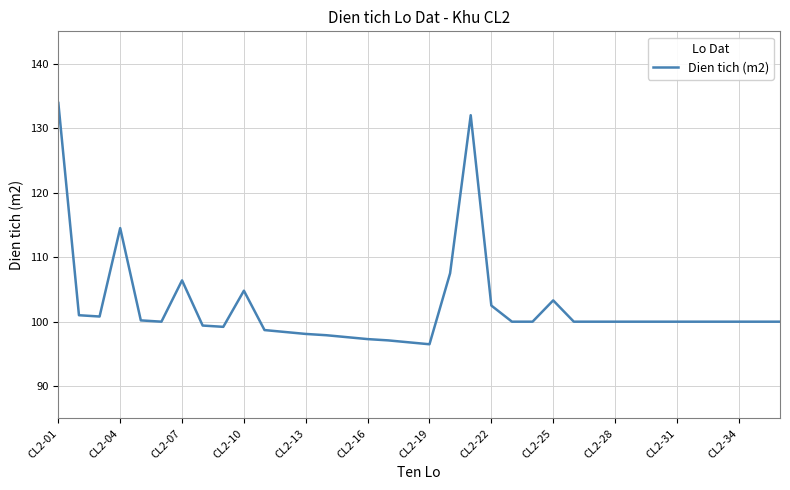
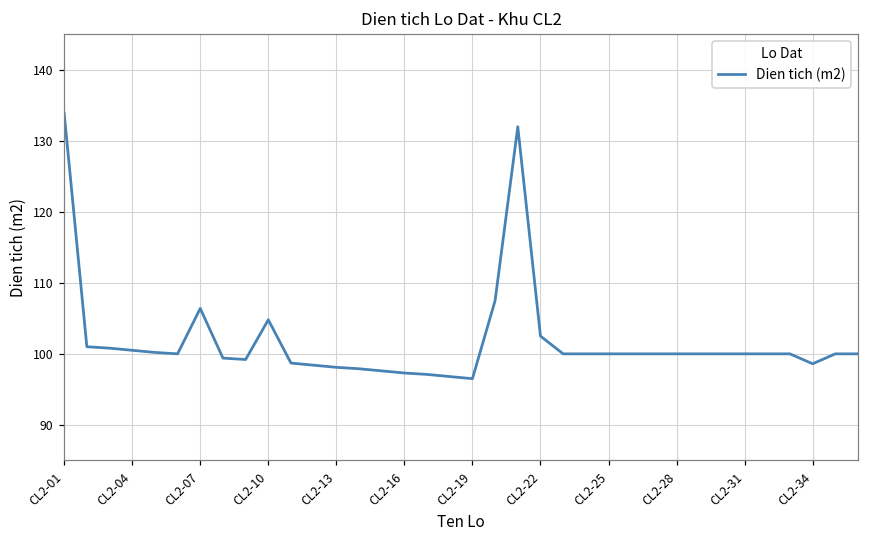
CL2-04: 115 -> 101
CL2-25: 103 -> 100
CL2-34: 100 -> 99
